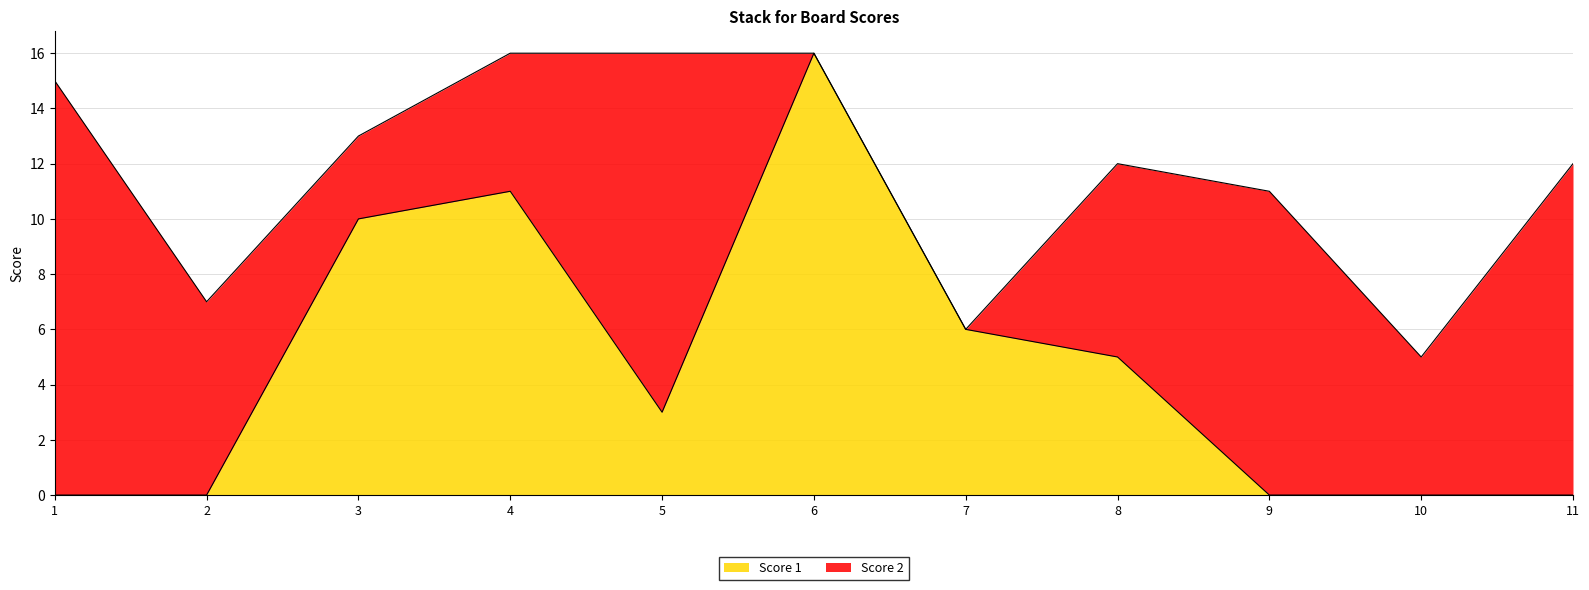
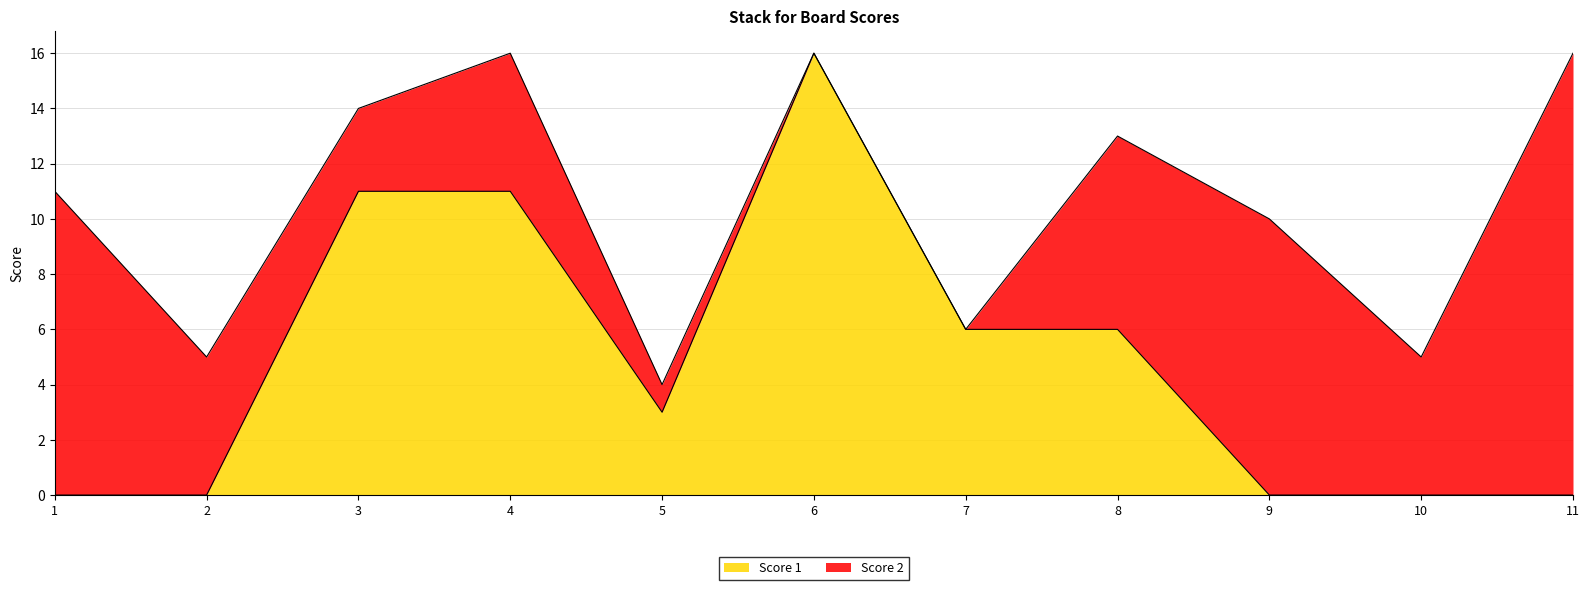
Score 2, 1: 15 -> 11
Score 2, 2: 7 -> 5
Score 1, 3: 10 -> 11
Score 2, 5: 13 -> 1
Score 1, 8: 5 -> 6
Score 2, 9: 11 -> 10
Score 2, 11: 12 -> 16
